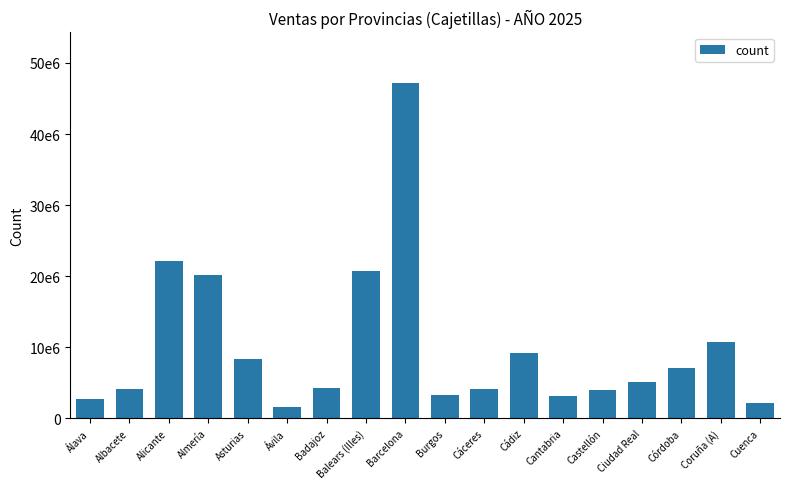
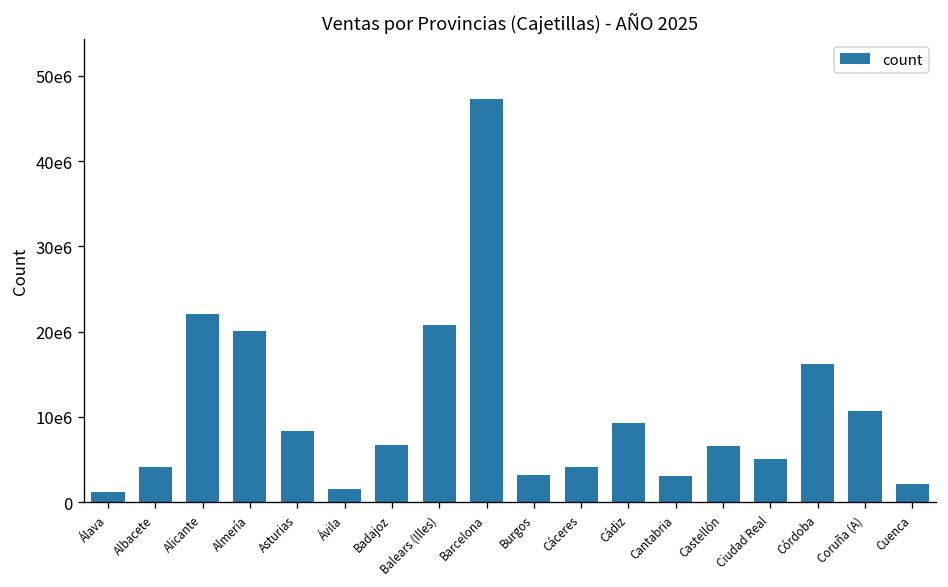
Álava: 3000000 -> 1000000
Badajoz: 4000000 -> 7000000
Castellón: 4000000 -> 7000000
Córdoba: 7000000 -> 16000000
